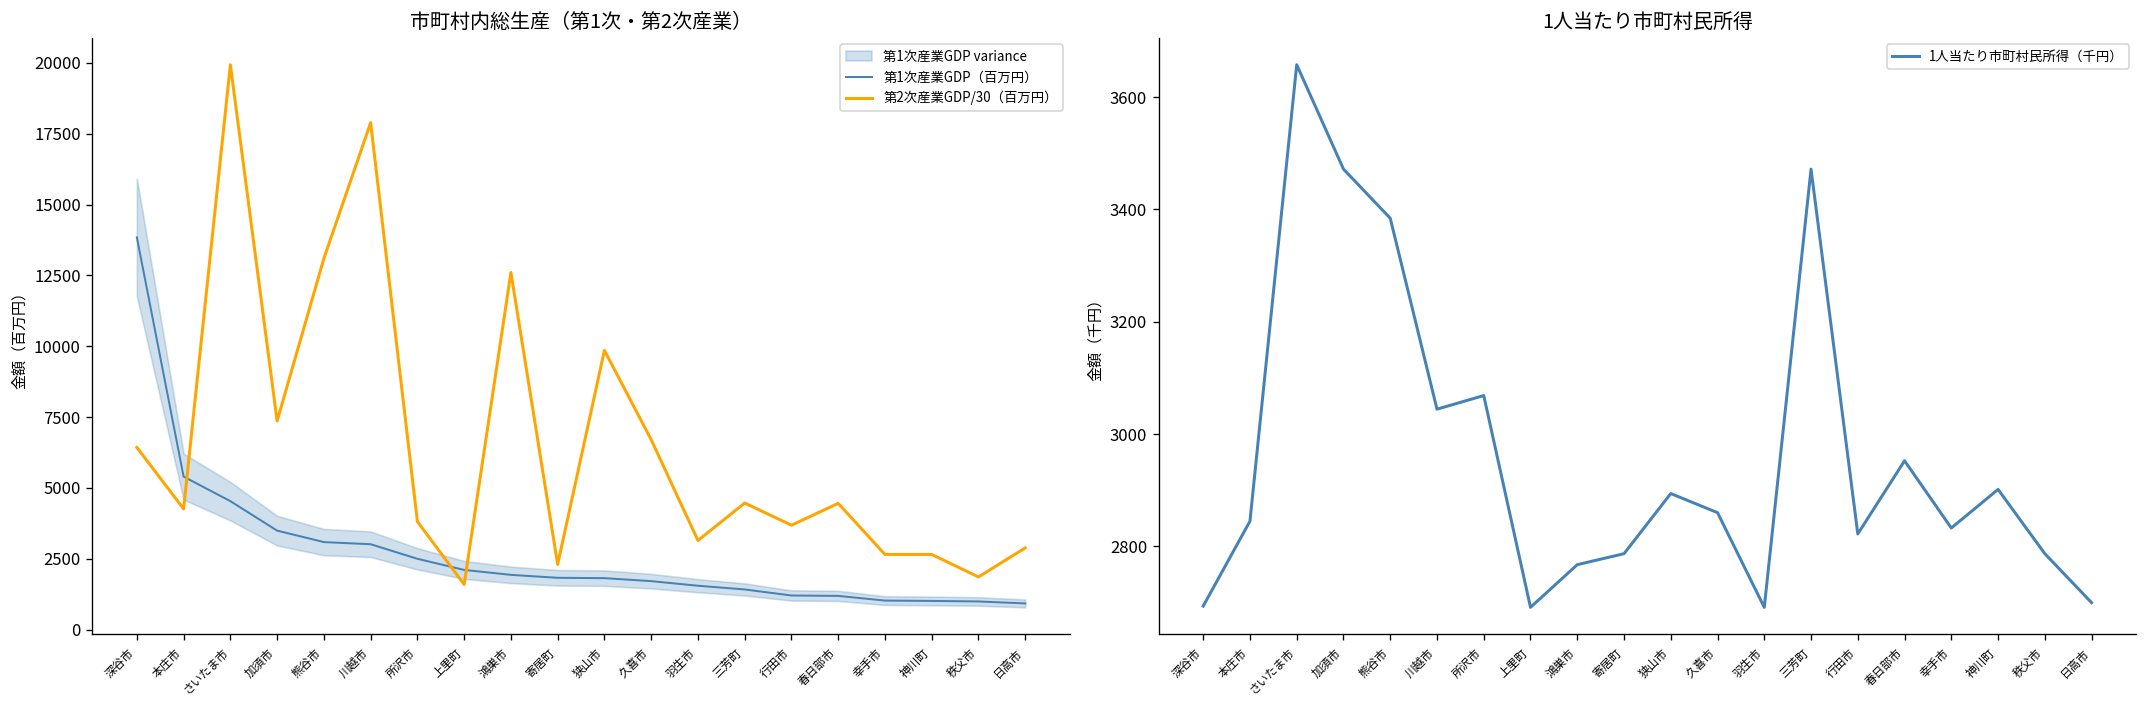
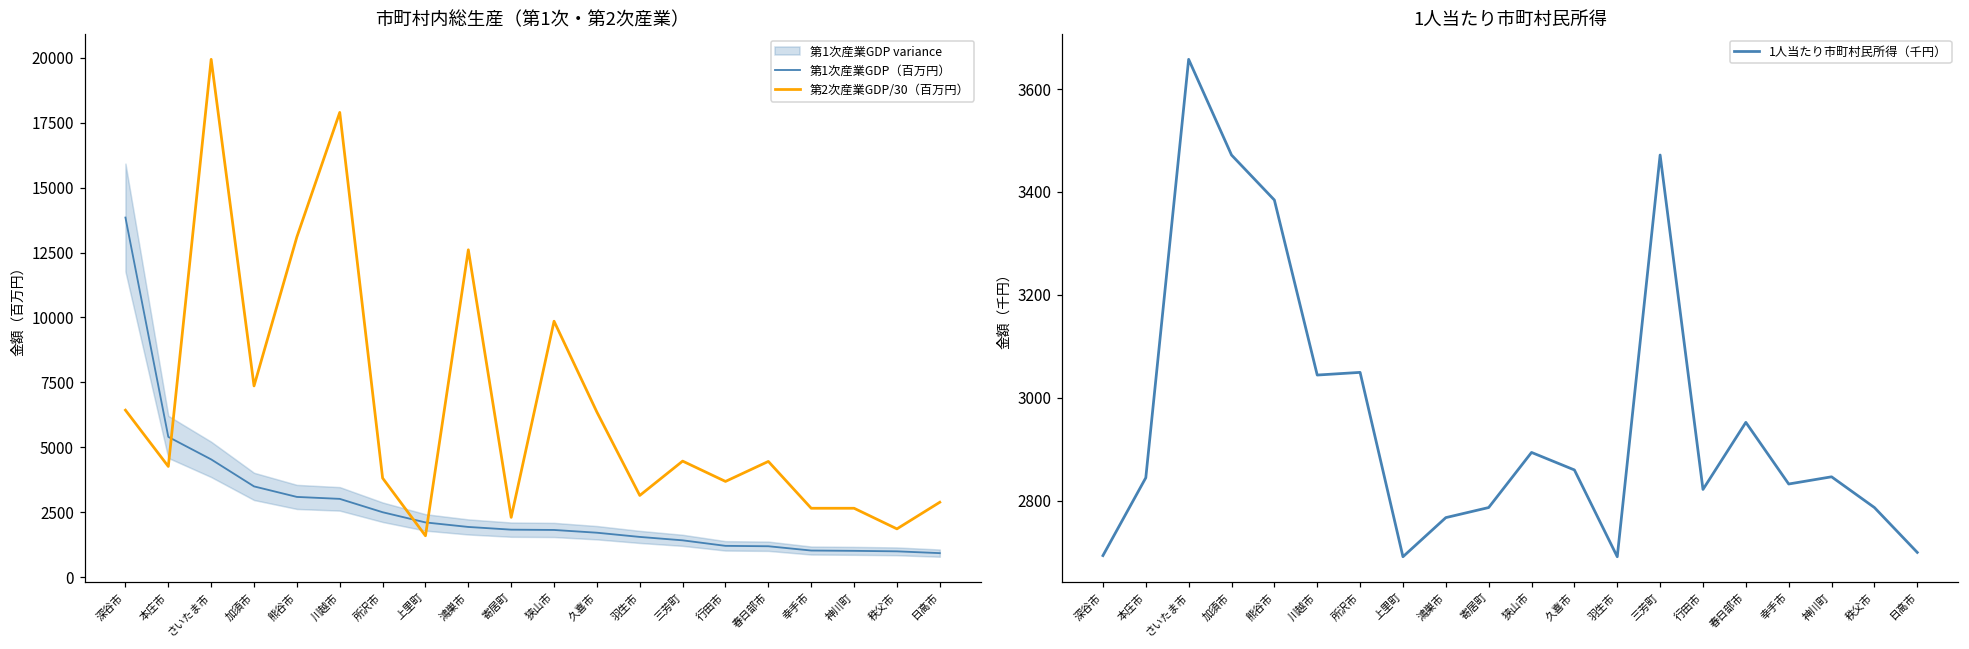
市町村内総生産（第1次・第2次産業）, 第2次産業GDP/30（百万円）, 久喜市: 6700 -> 6400
1人当たり市町村民所得, 所沢市: 3070 -> 3050
1人当たり市町村民所得, 神川町: 2900 -> 2850
